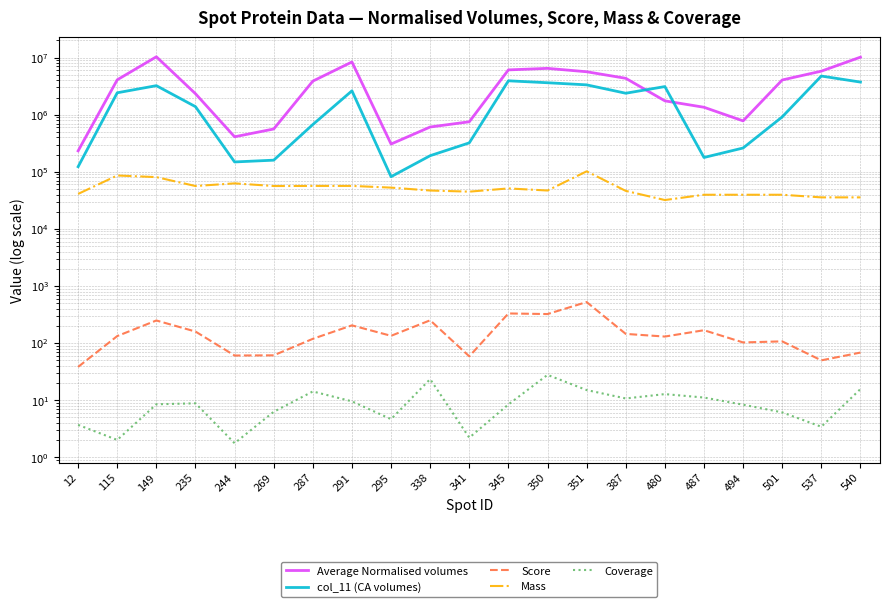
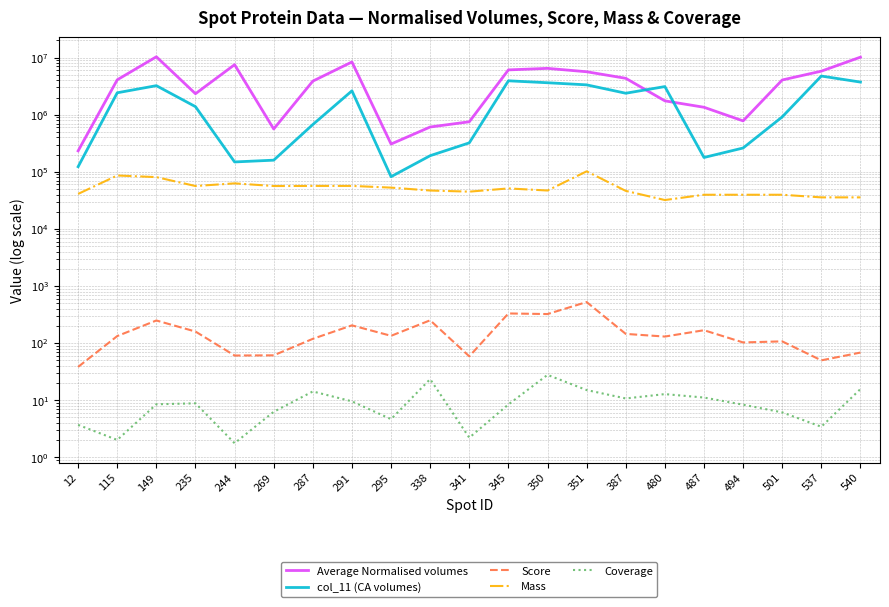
Average Normalised volumes, 244: 400000 -> 8000000
